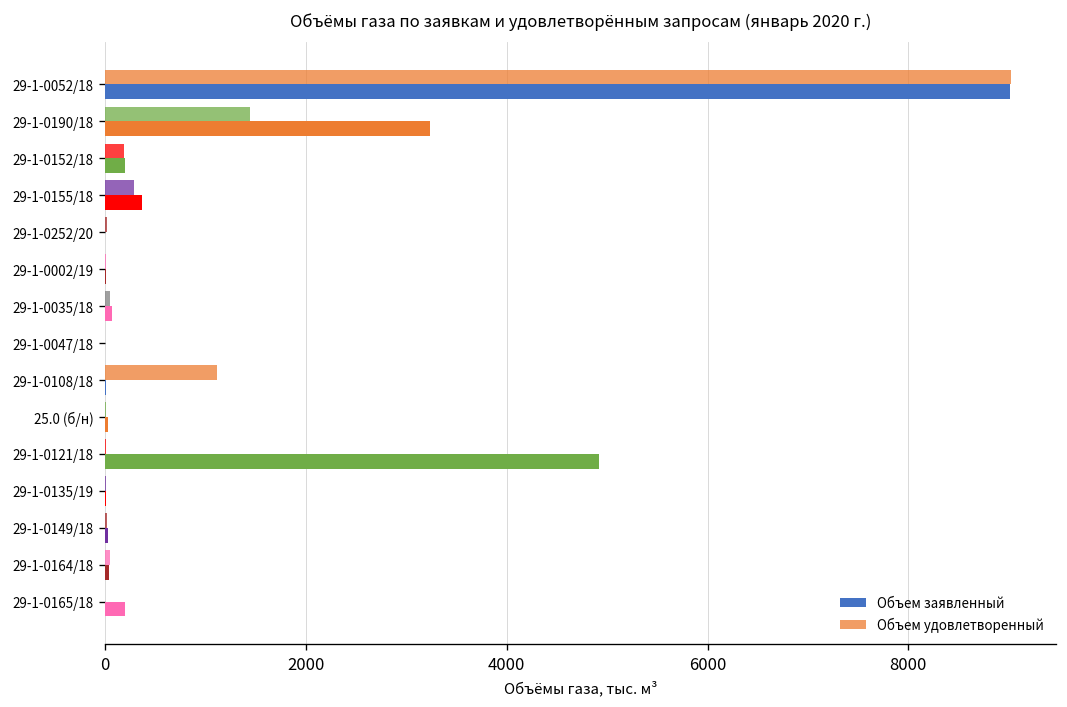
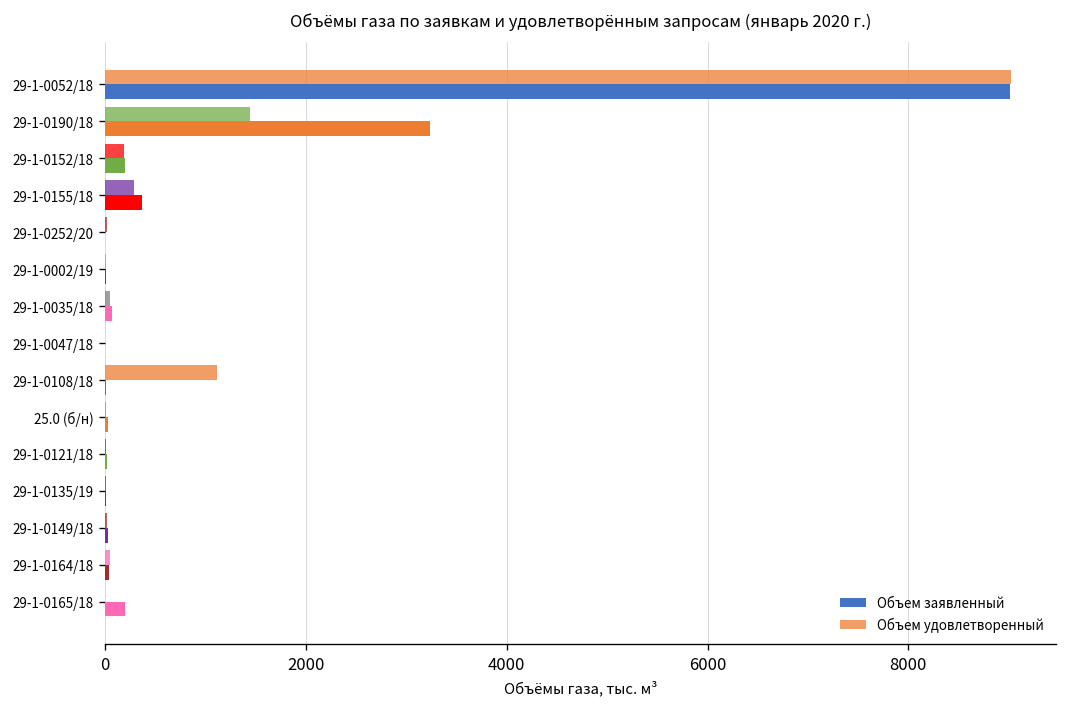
Объем заявленный, 29-1-0121/18: 4900 -> 0
